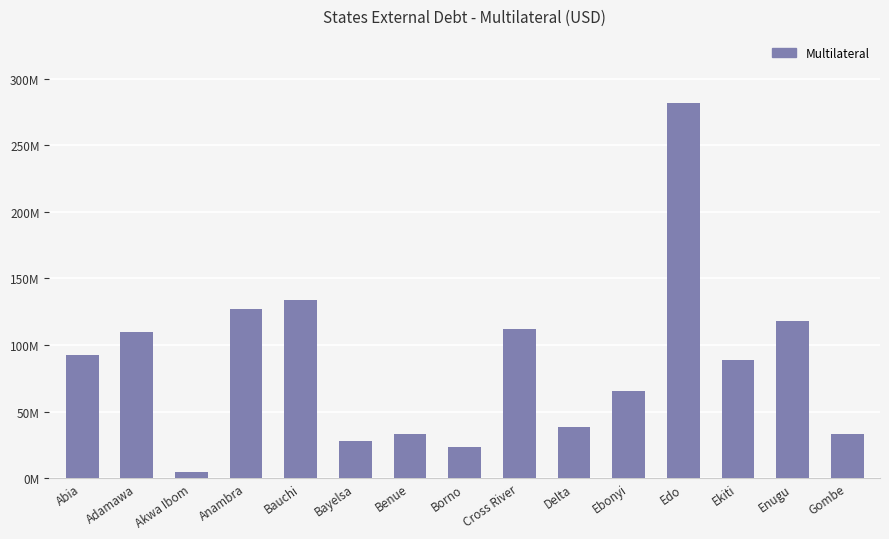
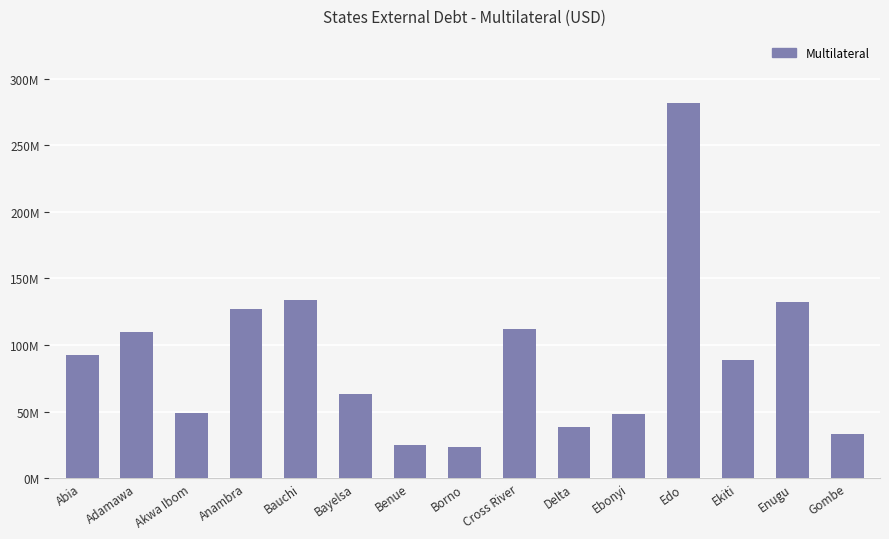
Akwa Ibom: 4000000 -> 49000000
Bayelsa: 28000000 -> 63000000
Benue: 33000000 -> 25000000
Ebonyi: 65000000 -> 48000000
Enugu: 118000000 -> 132000000
